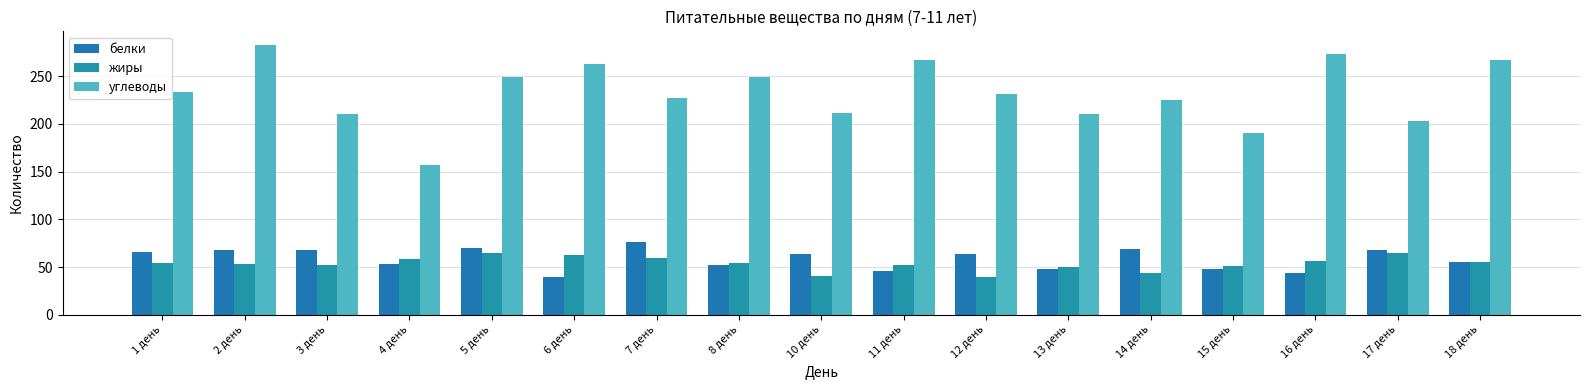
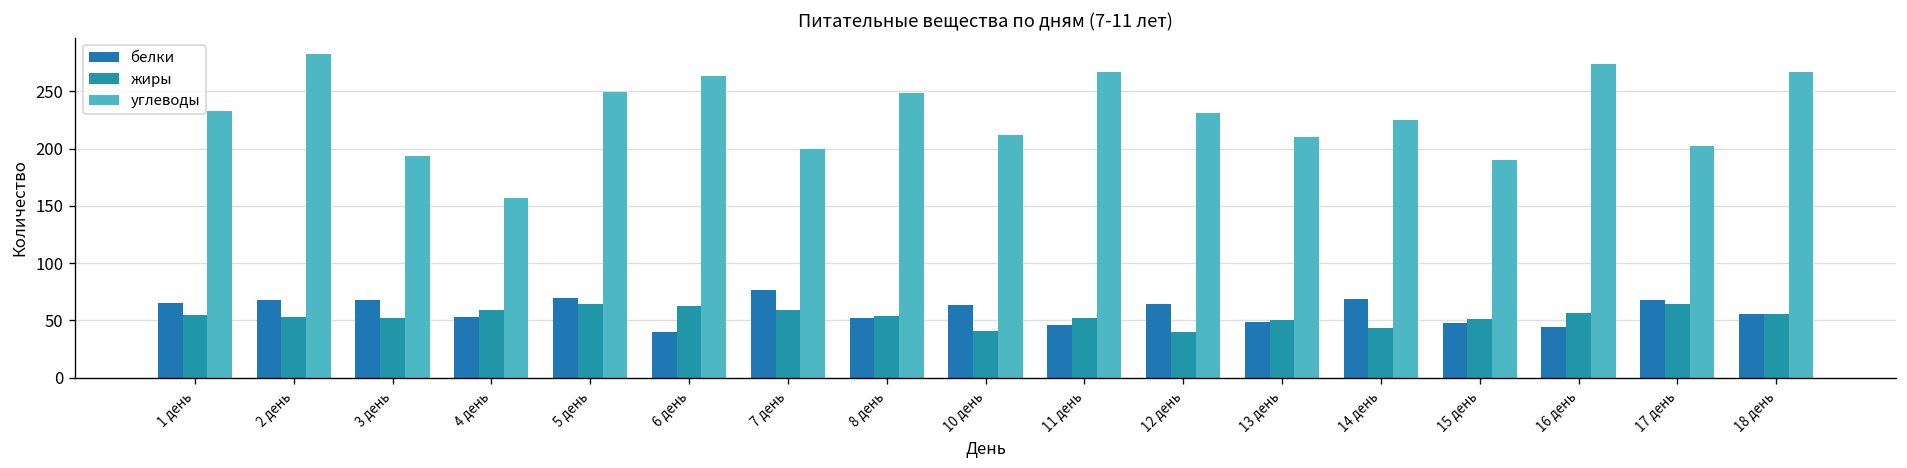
углеводы, 3 день: 210 -> 190
углеводы, 7 день: 230 -> 200
